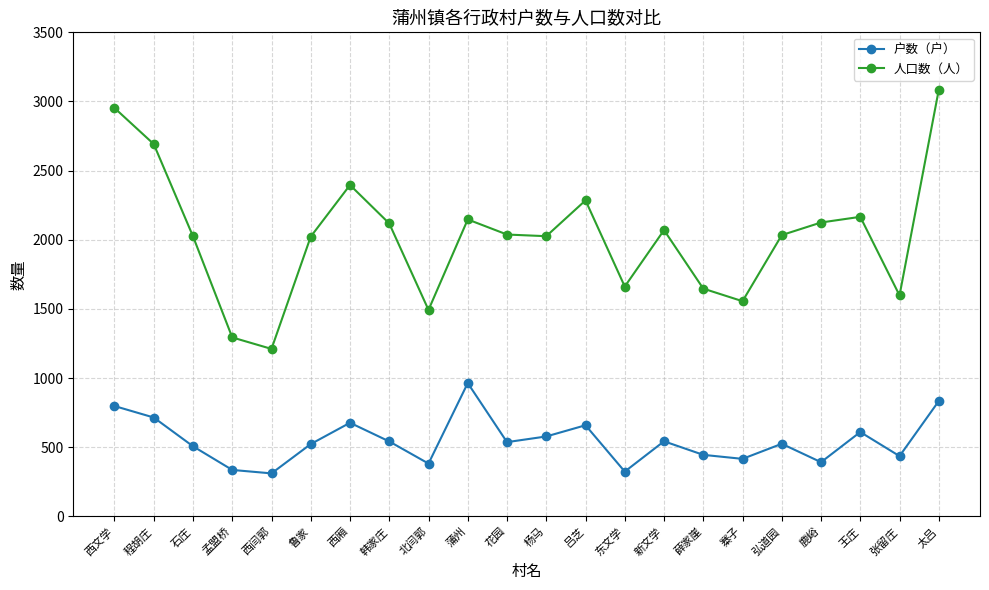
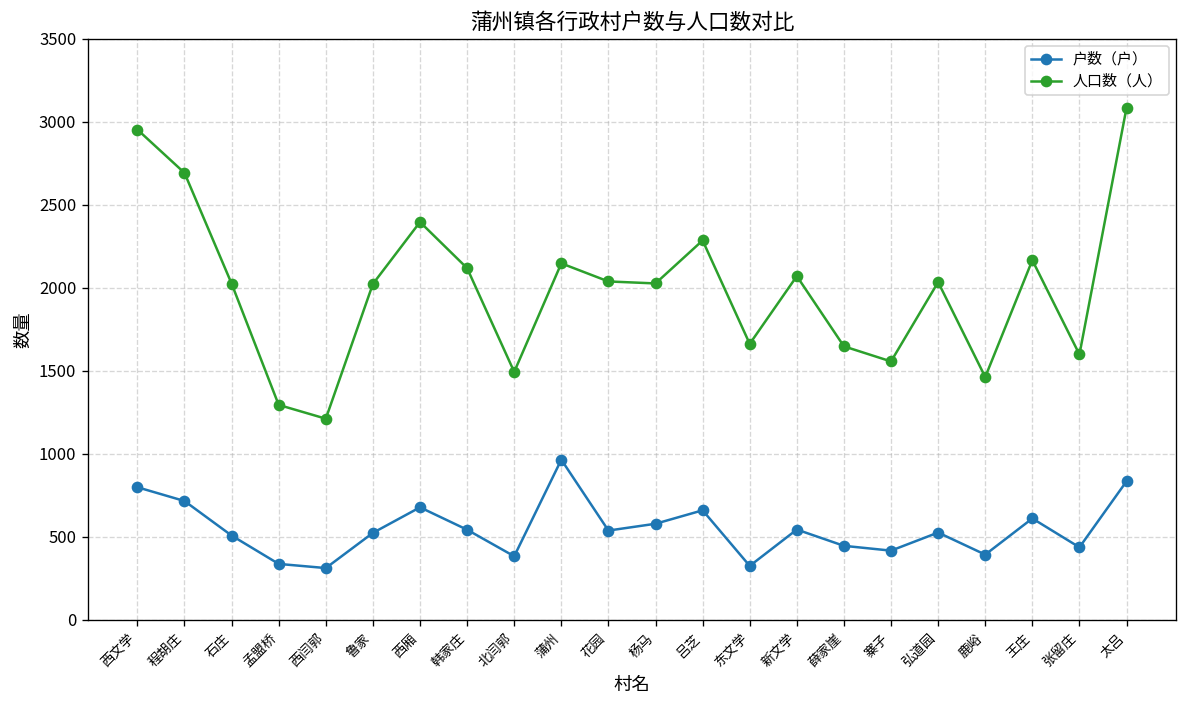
人口数（人）, 鹿峪: 2130 -> 1460
